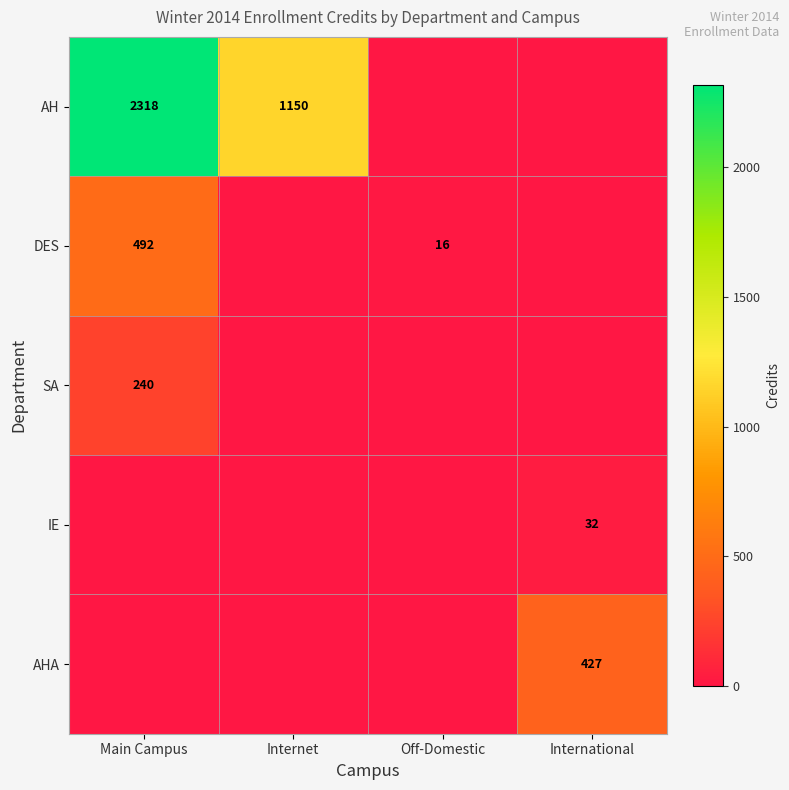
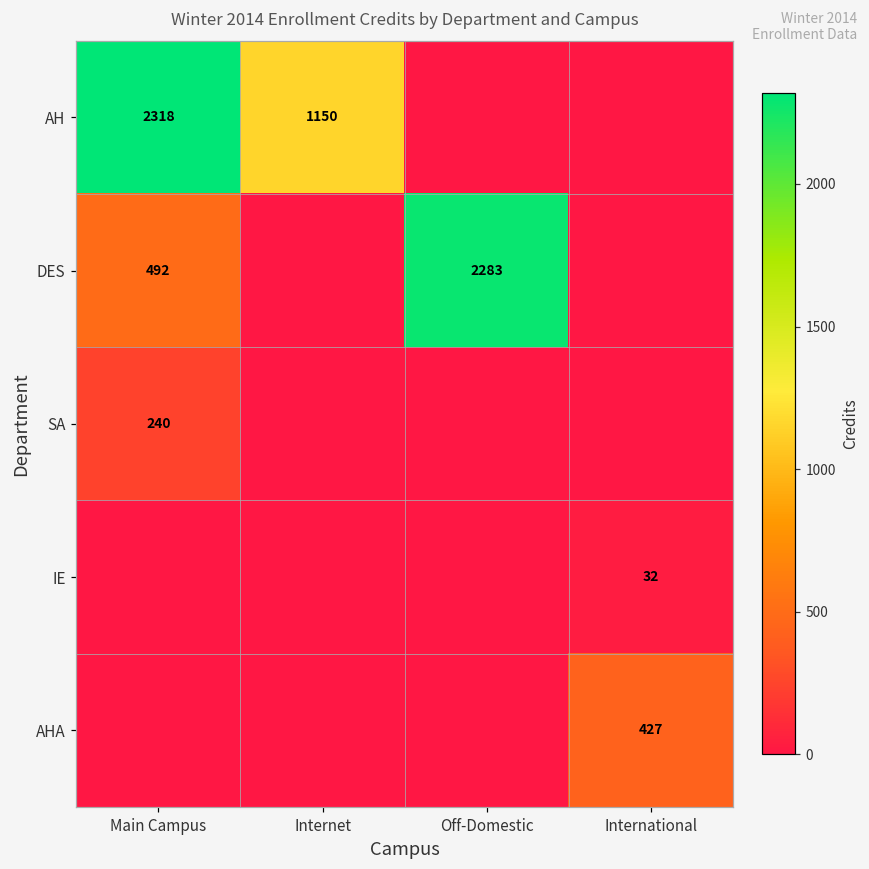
DES, Off-Domestic: 16 -> 2283
